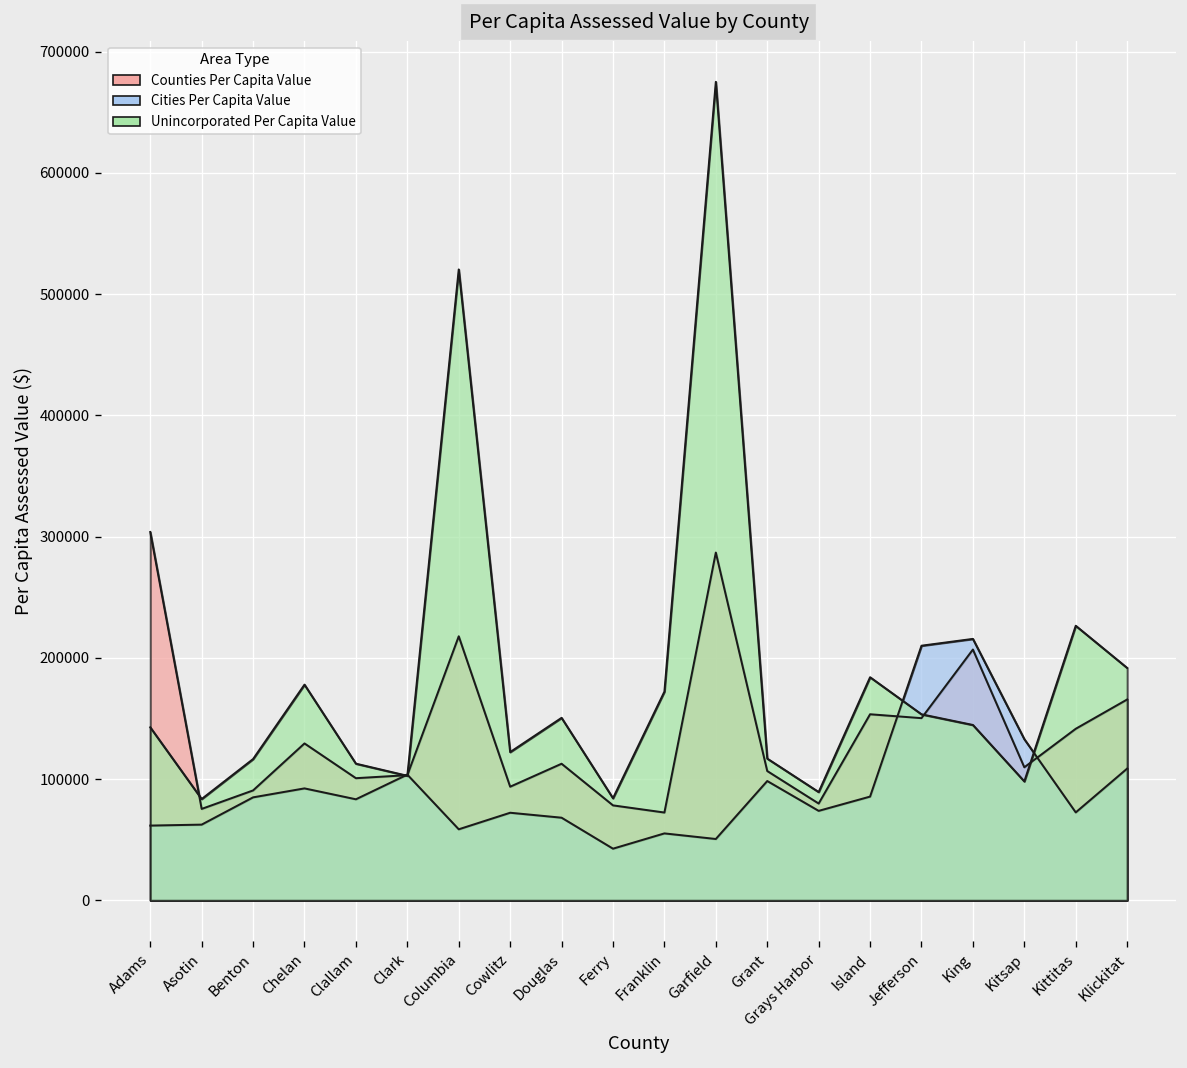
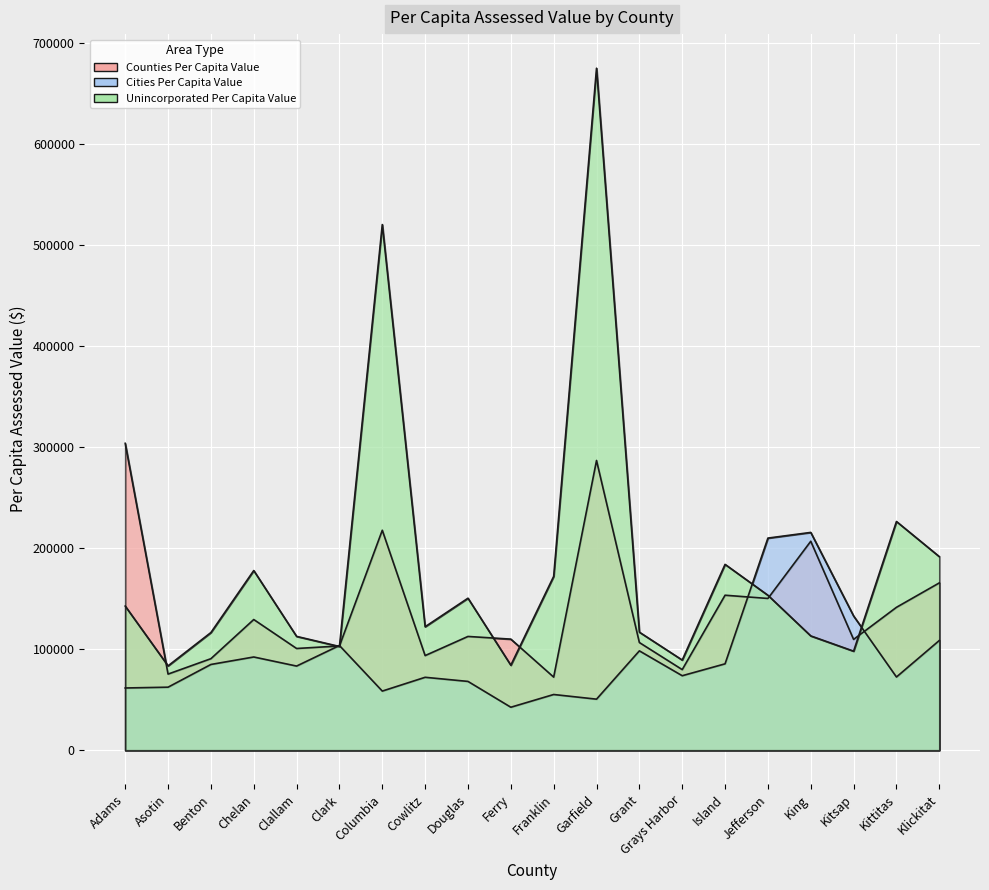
Counties Per Capita Value, Ferry: 78000 -> 110000
Unincorporated Per Capita Value, King: 145000 -> 113000
